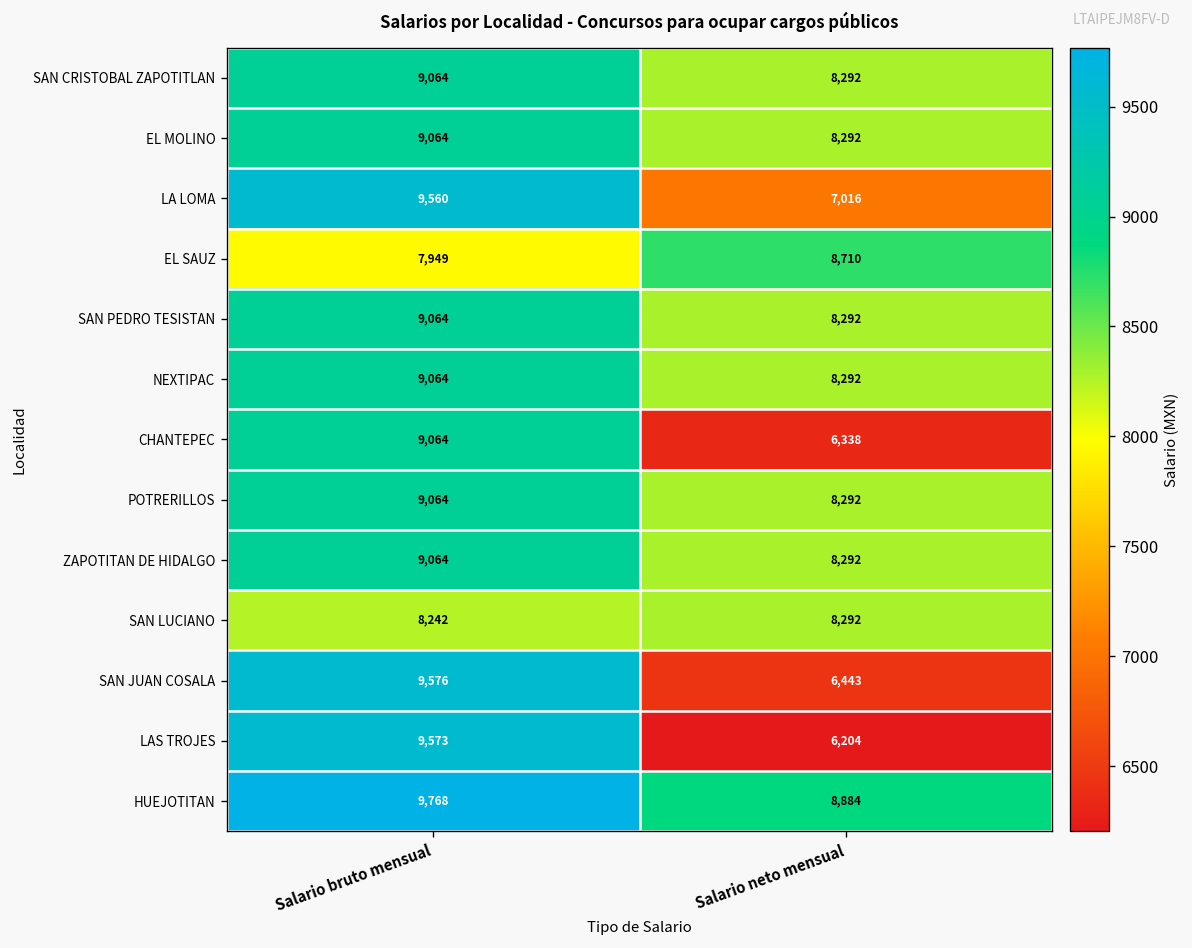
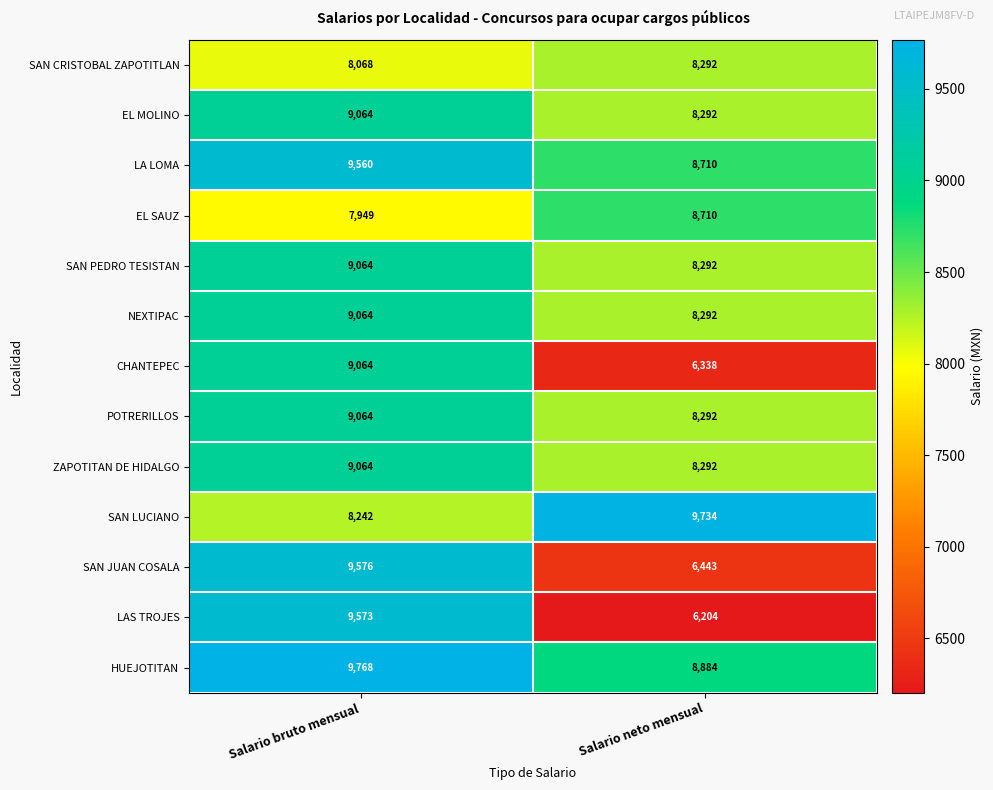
SAN CRISTOBAL ZAPOTITLAN, Salario bruto mensual: 9,064 -> 8,068
LA LOMA, Salario neto mensual: 7,016 -> 8,710
SAN LUCIANO, Salario neto mensual: 8,292 -> 9,734
